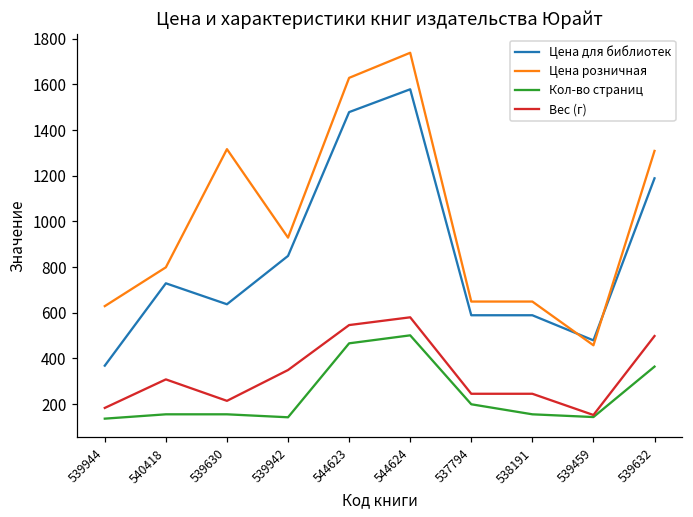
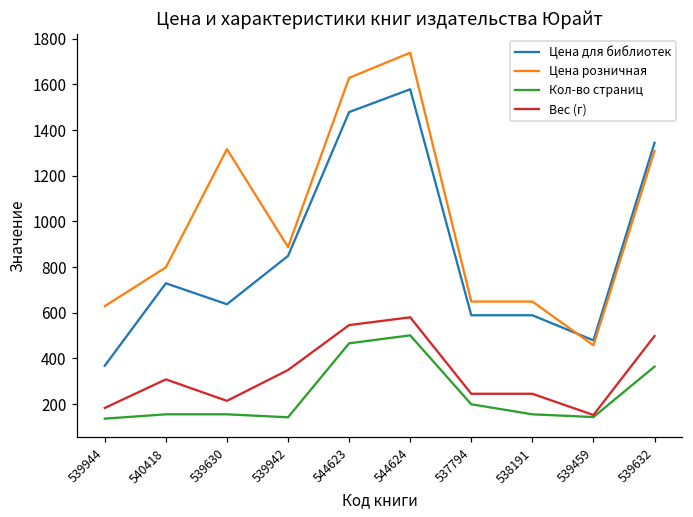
Цена розничная, 539942: 930 -> 890
Цена для библиотек, 539632: 1190 -> 1340
